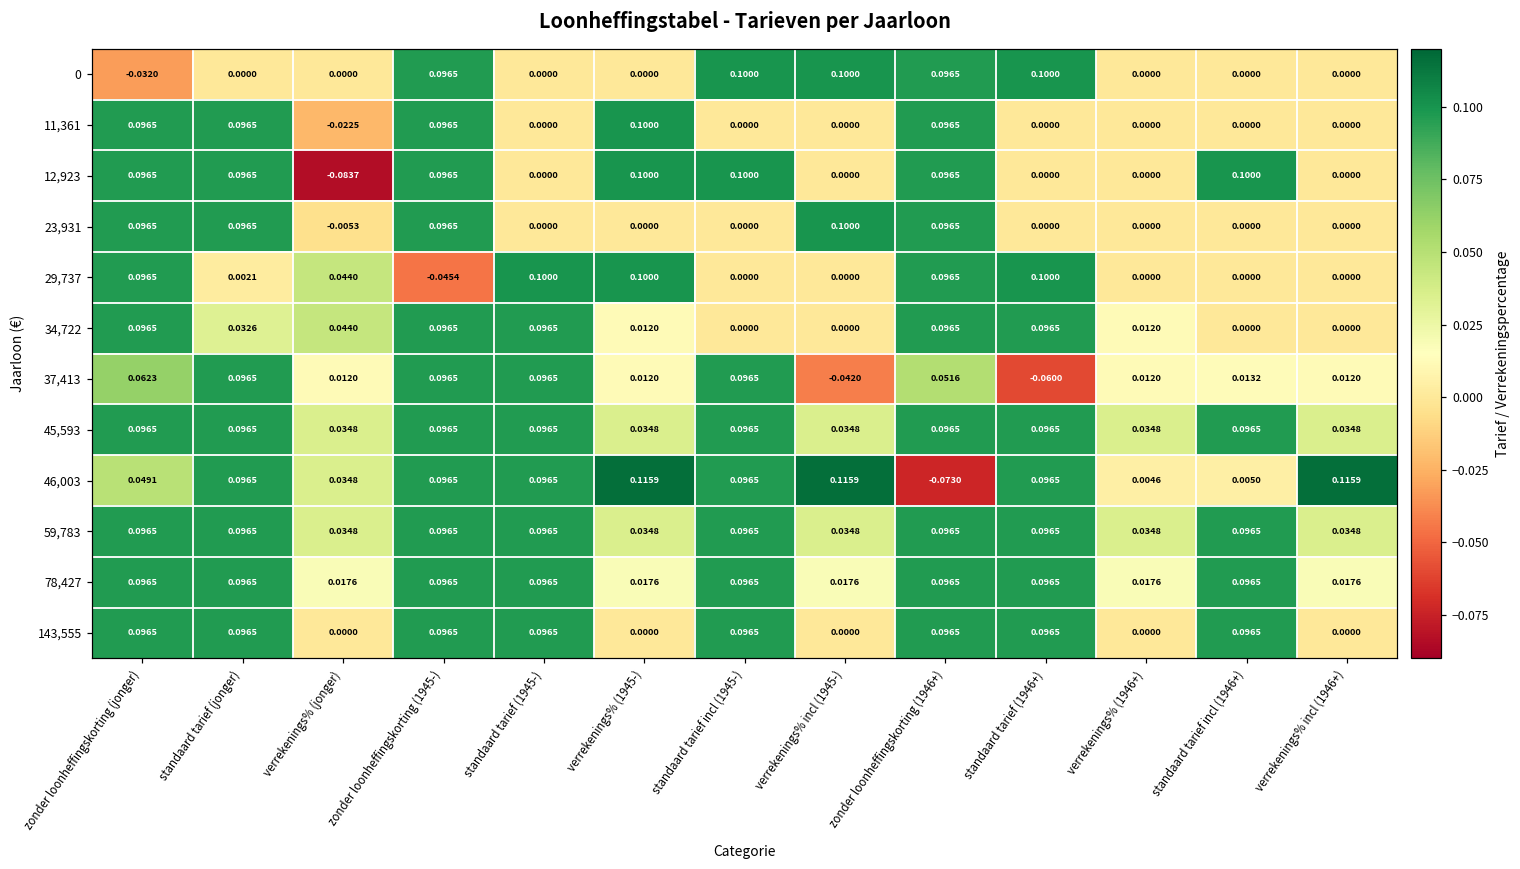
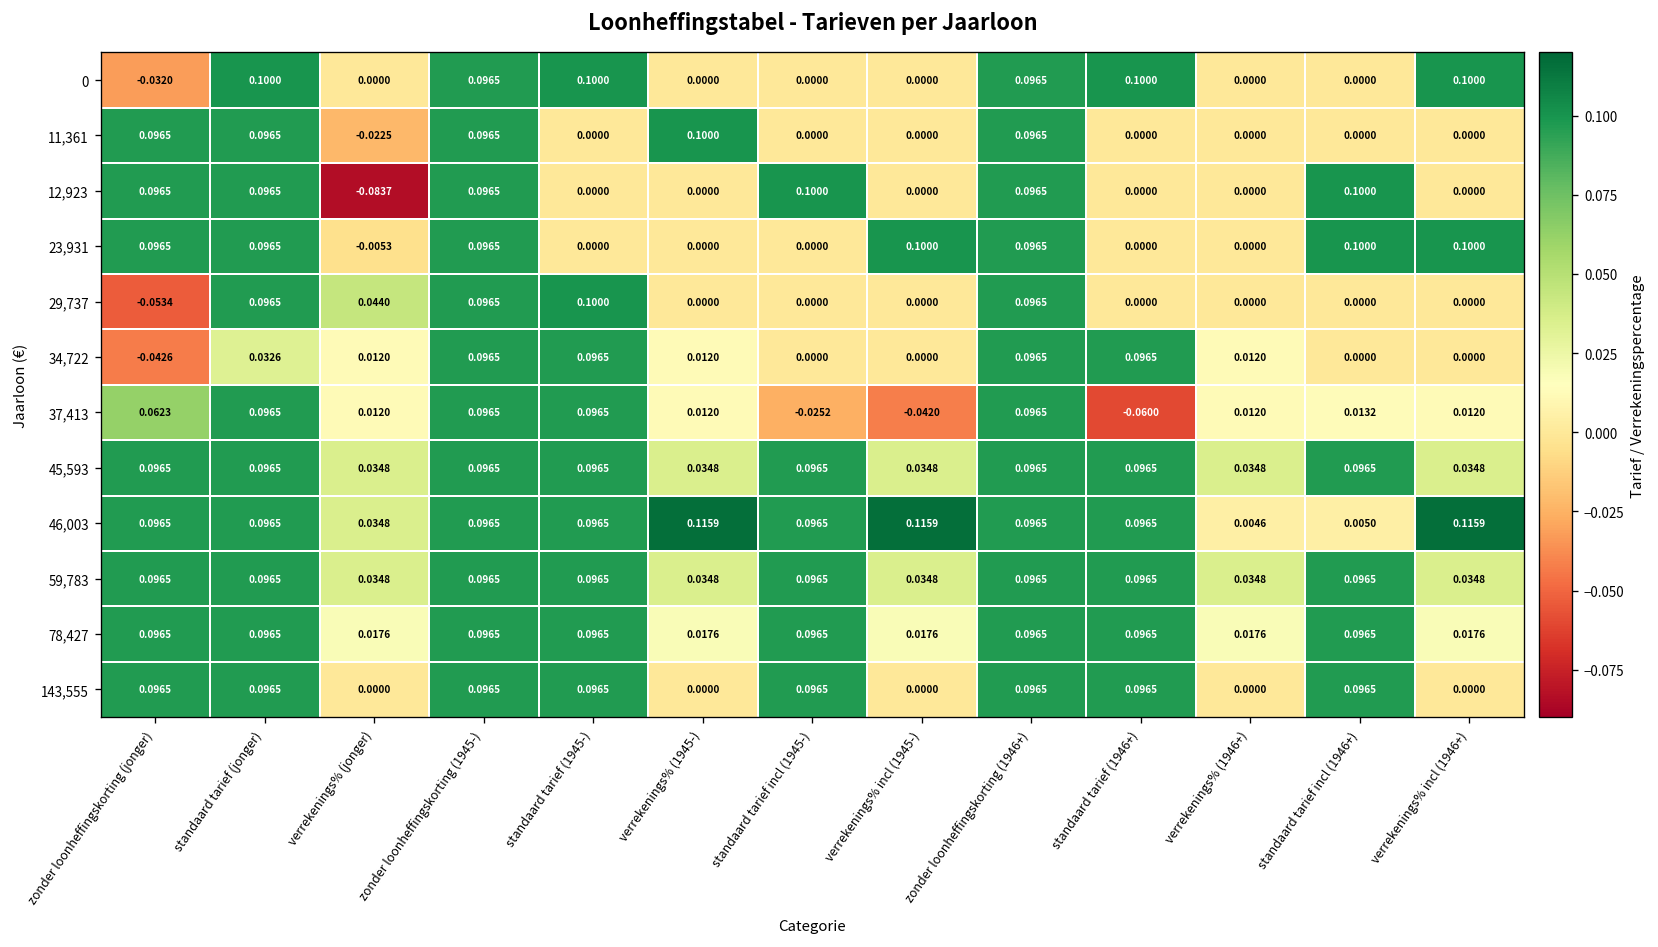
0, standaard tarief (jonger): 0.0000 -> 0.1000
0, standaard tarief (1945-): 0.0000 -> 0.1000
0, standaard tarief incl (1945-): 0.1000 -> 0.0000
0, verrekenings% incl (1945-): 0.1000 -> 0.0000
0, verrekenings% incl (1946+): 0.0000 -> 0.1000
12,923, verrekenings% (1945-): 0.1000 -> 0.0000
23,931, standaard tarief incl (1946+): 0.0000 -> 0.1000
23,931, verrekenings% incl (1946+): 0.0000 -> 0.1000
29,737, zonder loonheffingskorting (jonger): 0.0965 -> -0.0534
29,737, standaard tarief (jonger): 0.0021 -> 0.0965
29,737, zonder loonheffingskorting (1945-): -0.0454 -> 0.0965
29,737, verrekenings% (1945-): 0.1000 -> 0.0000
29,737, standaard tarief (1946+): 0.1000 -> 0.0000
34,722, zonder loonheffingskorting (jonger): 0.0965 -> -0.0426
34,722, verrekenings% (jonger): 0.0440 -> 0.0120
37,413, standaard tarief incl (1945-): 0.0965 -> -0.0252
37,413, zonder loonheffingskorting (1946+): 0.0516 -> 0.0965
46,003, zonder loonheffingskorting (jonger): 0.0491 -> 0.0965
46,003, zonder loonheffingskorting (1946+): -0.0730 -> 0.0965
